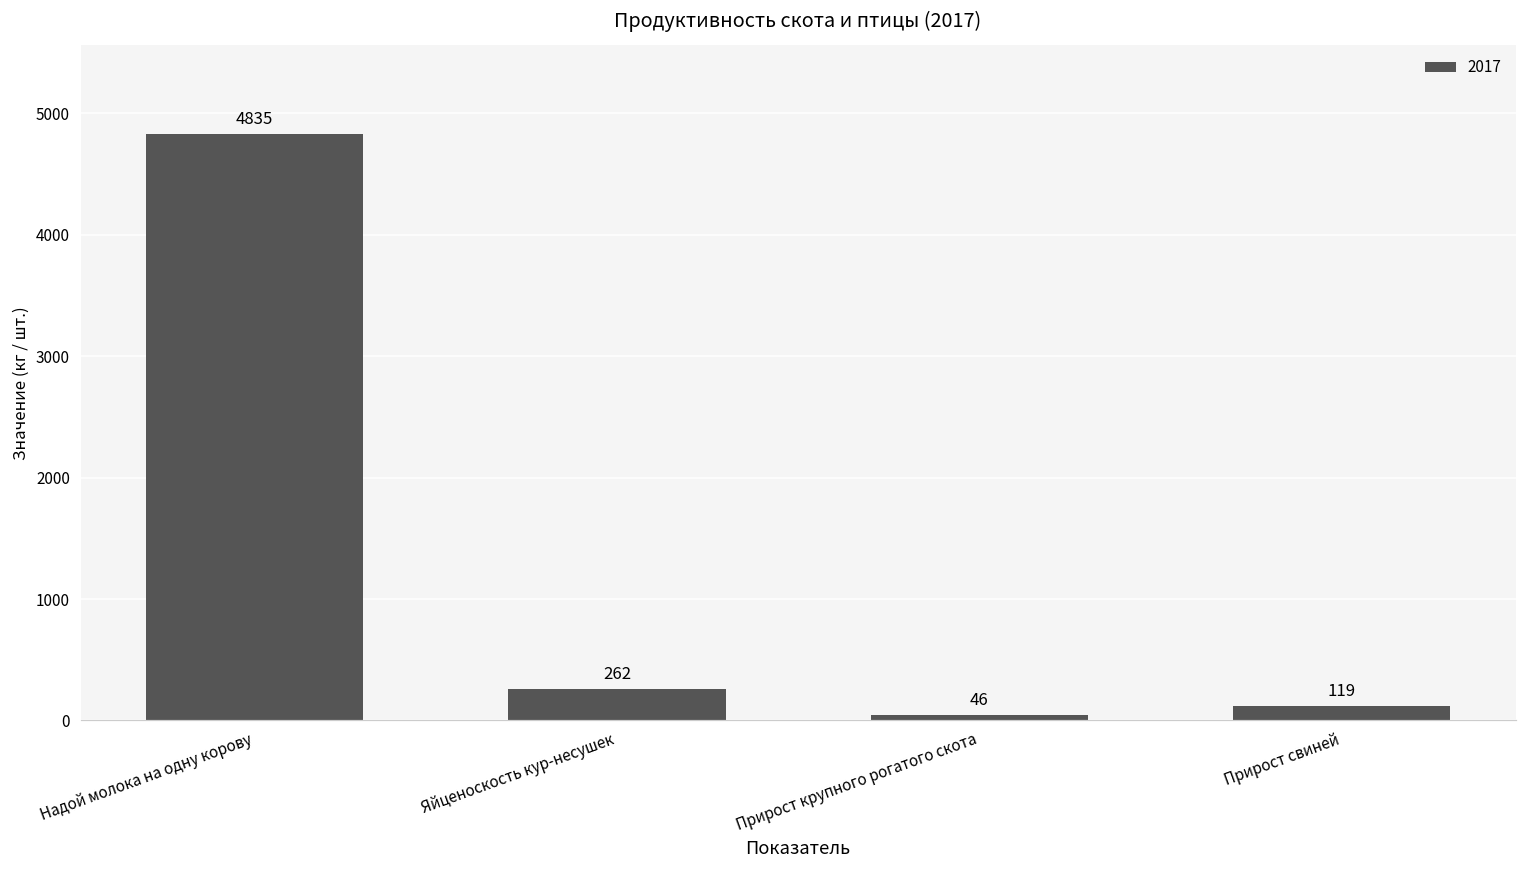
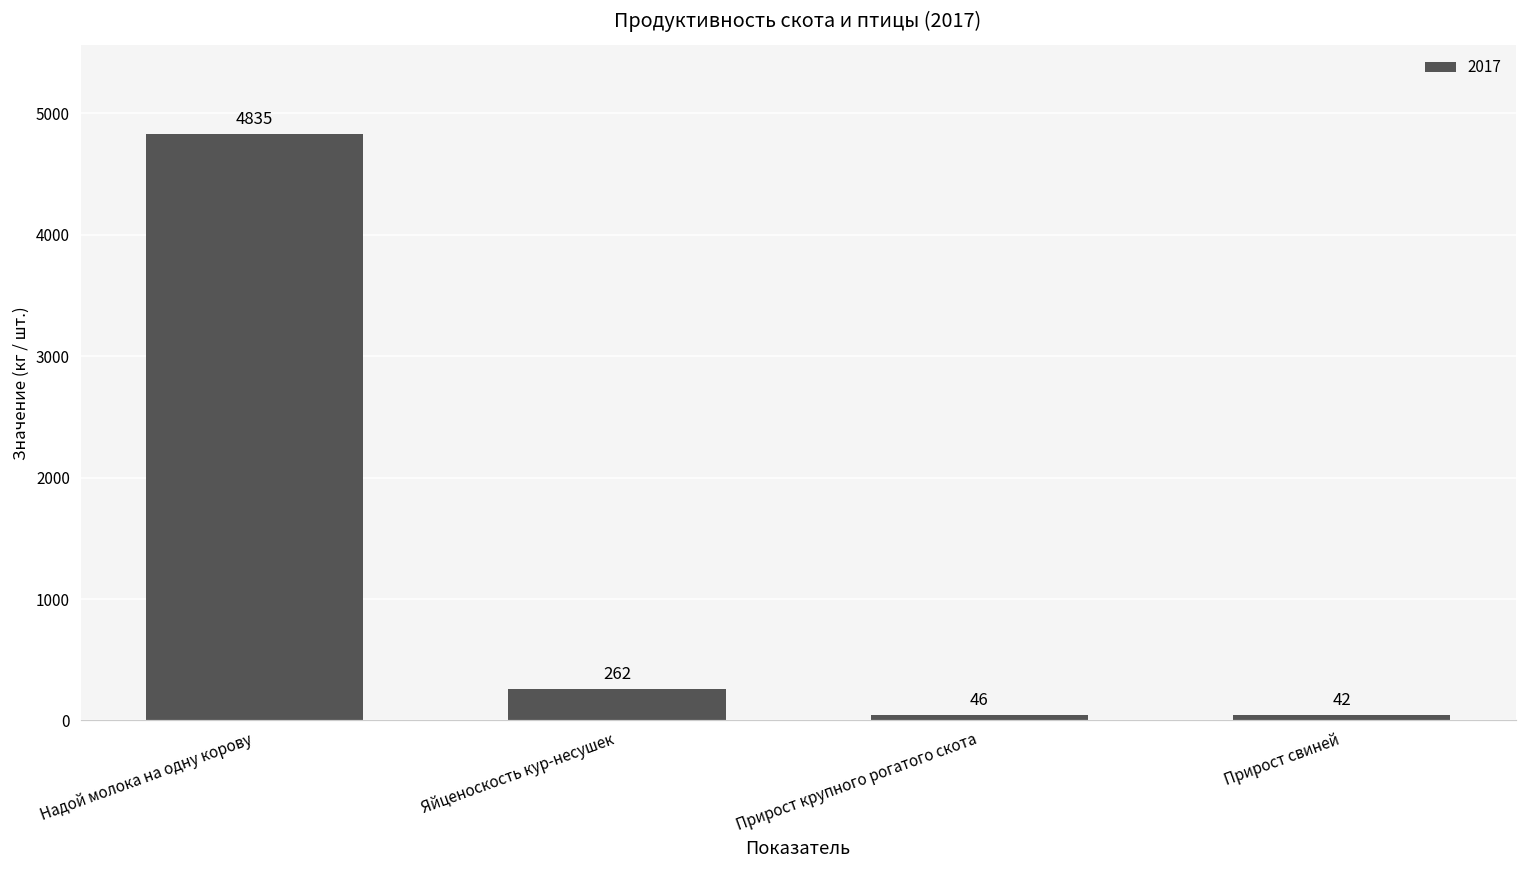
Прирост свиней: 119 -> 42
